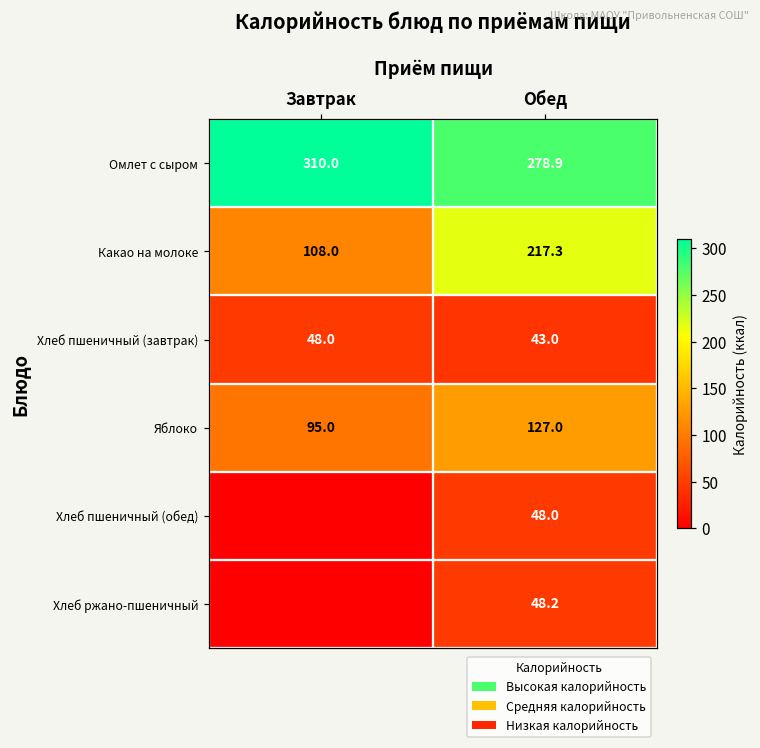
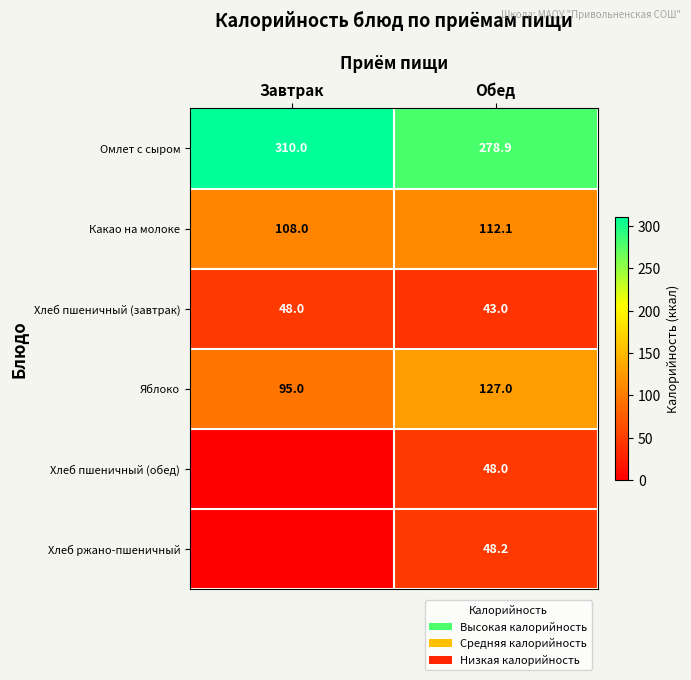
Какао на молоке, Обед: 217.3 -> 112.1
